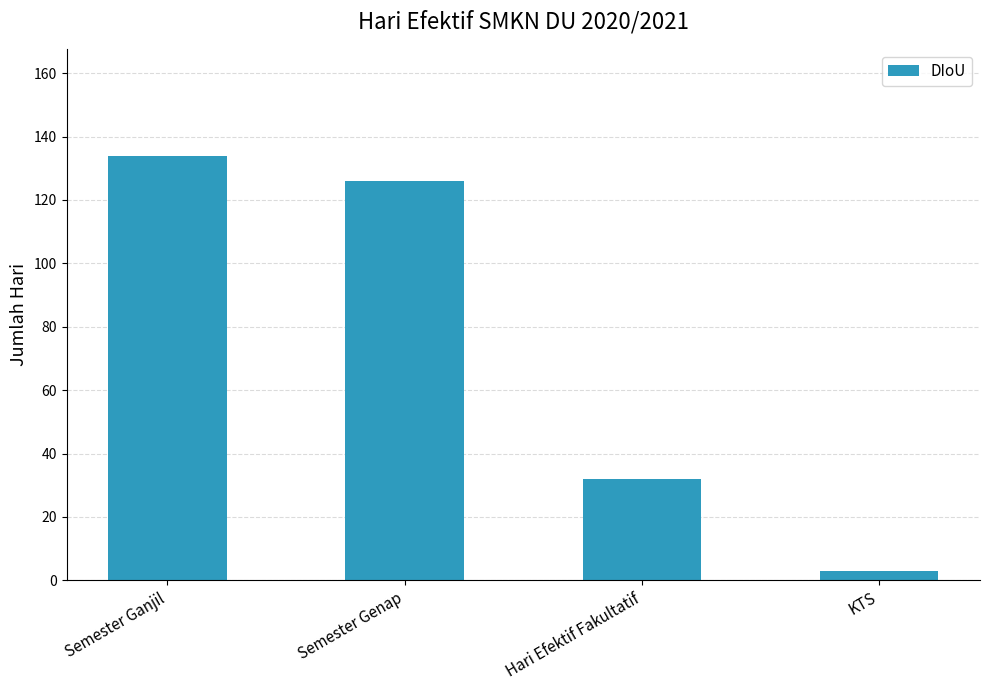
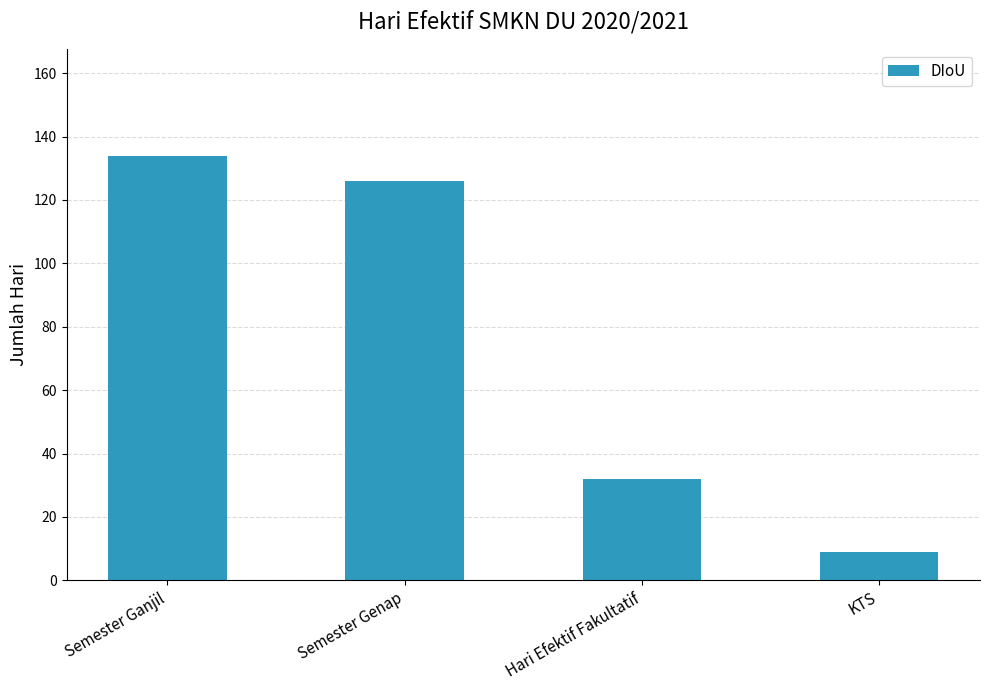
KTS: 3 -> 9
